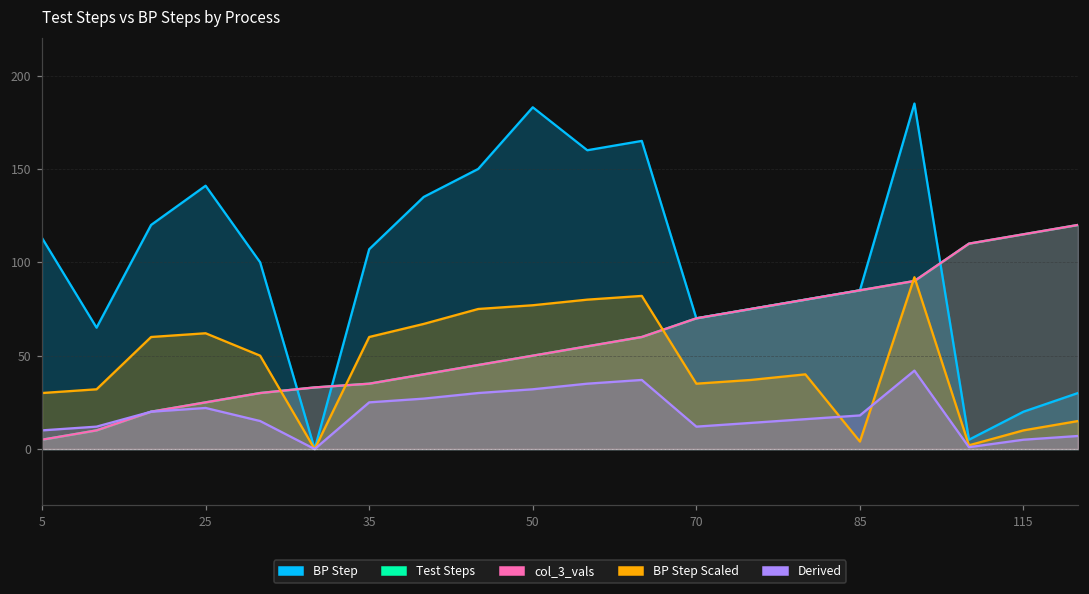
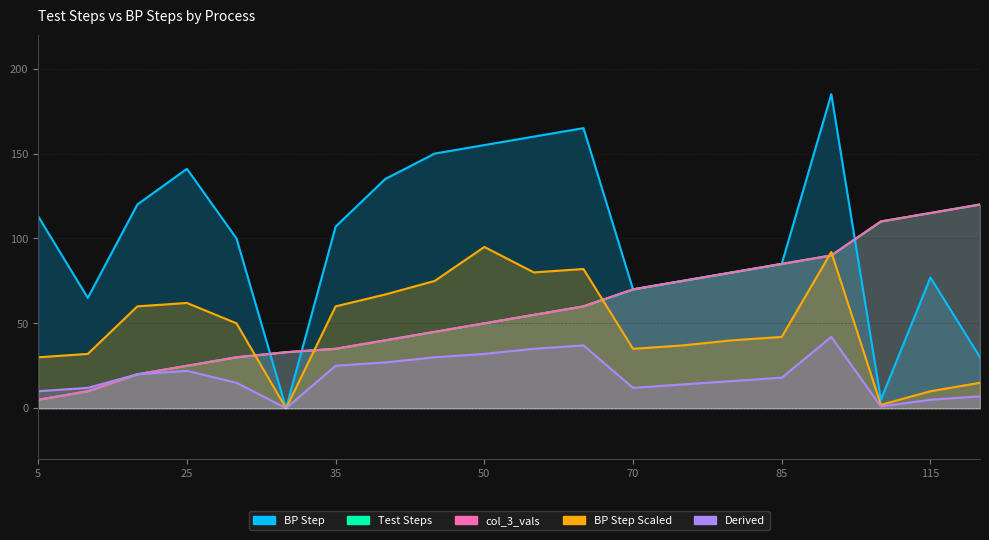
BP Step, 50: 183 -> 155
BP Step Scaled, 50: 77 -> 95
BP Step Scaled, 85: 4 -> 42
BP Step, 115: 20 -> 77
